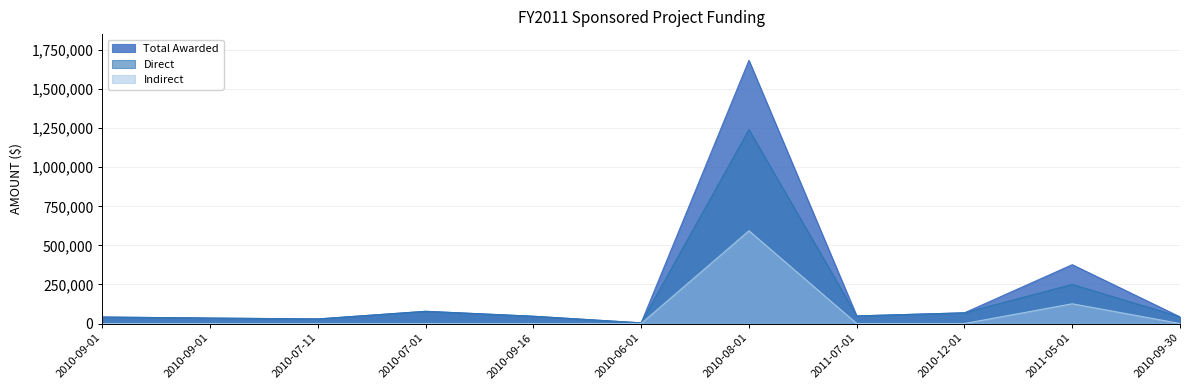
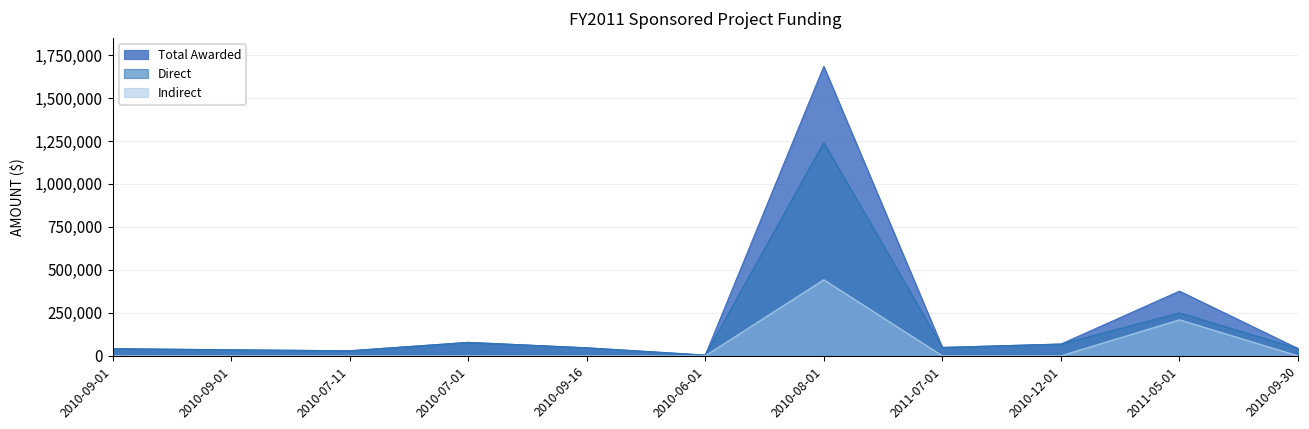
Indirect, 2010-08-01: 590,000 -> 440,000
Indirect, 2011-05-01: 130,000 -> 210,000
